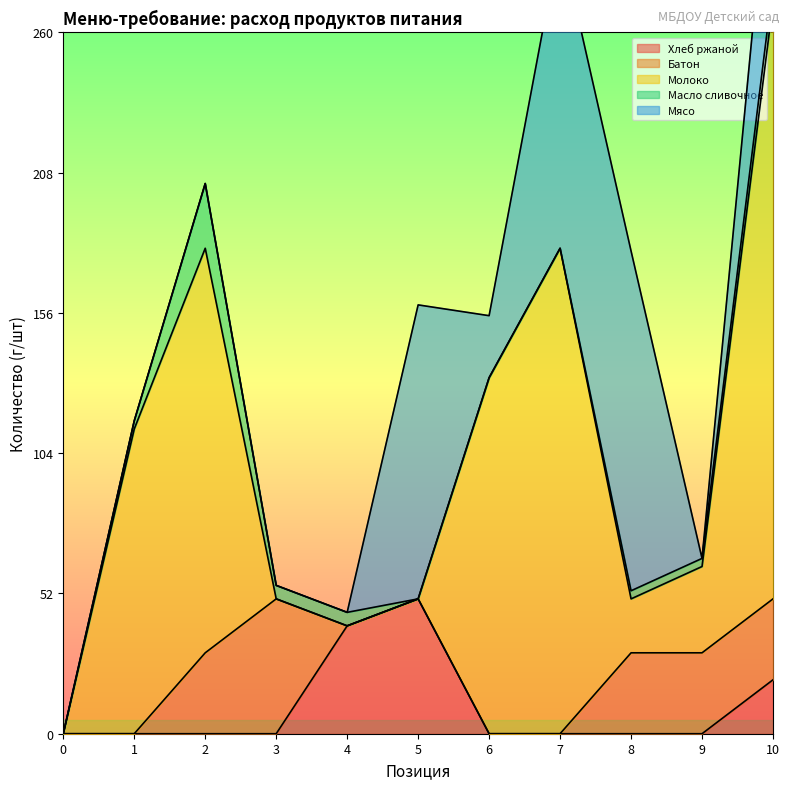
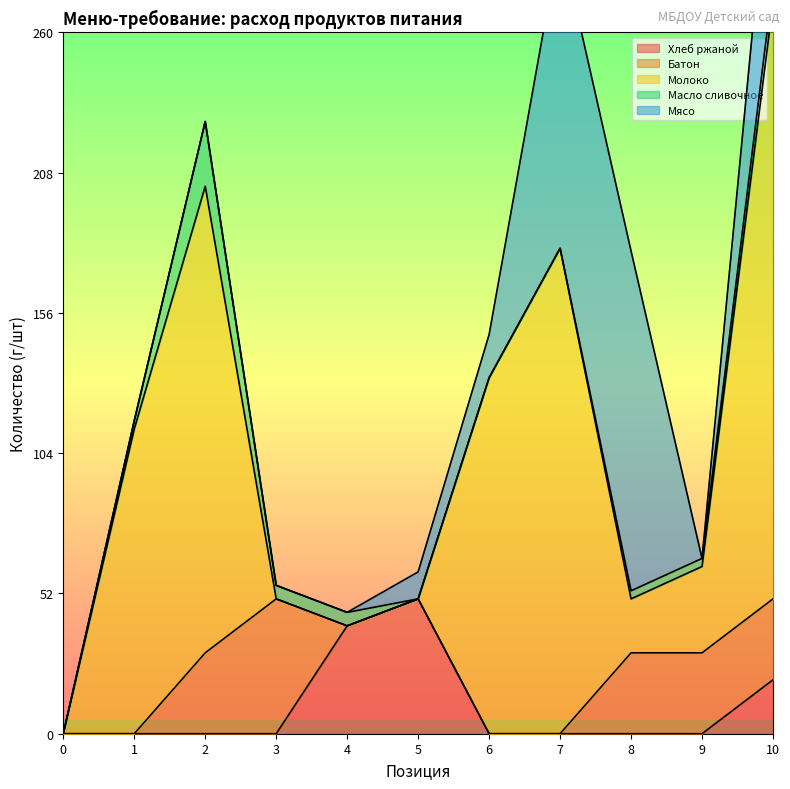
Молоко, 2: 150 -> 173
Мясо, 5: 109 -> 10
Мясо, 6: 23 -> 16
